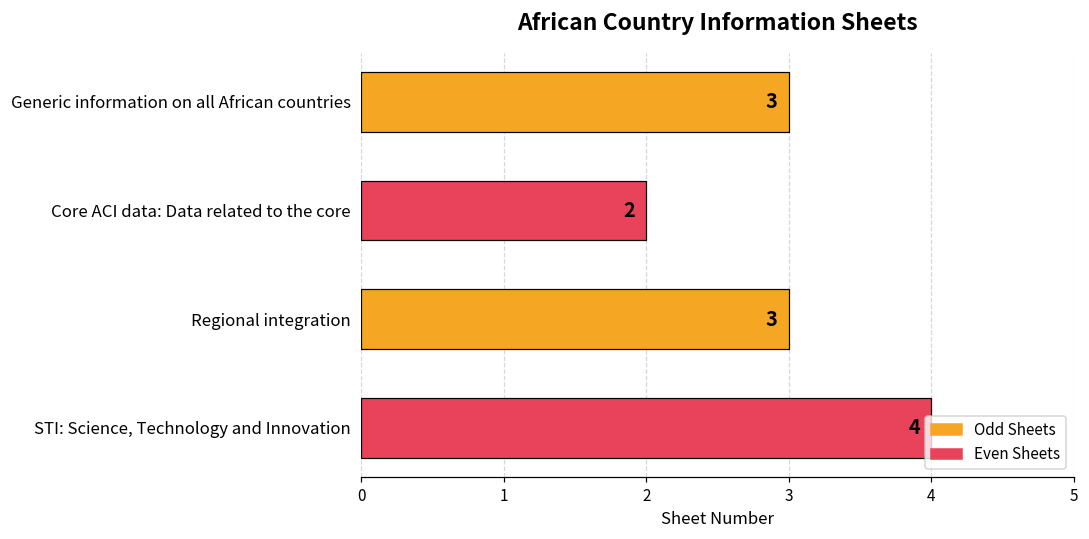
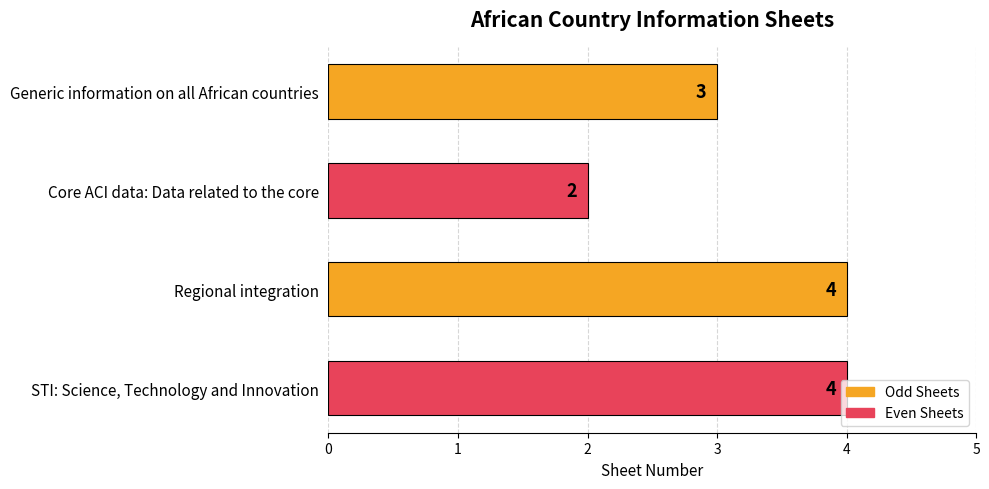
Regional integration: 3 -> 4
